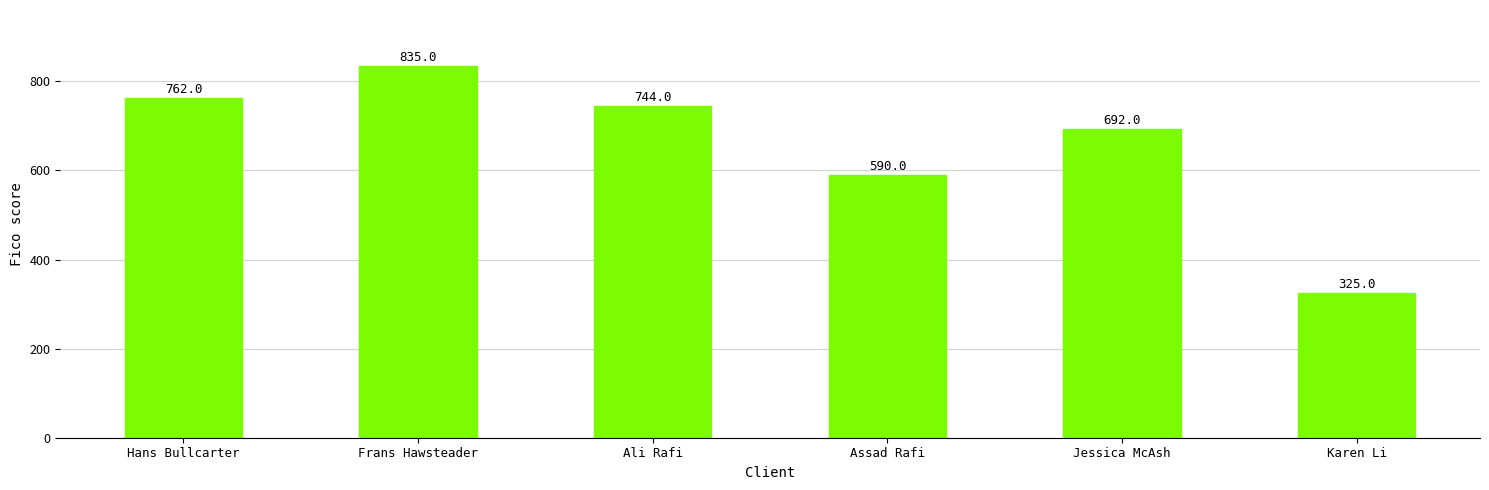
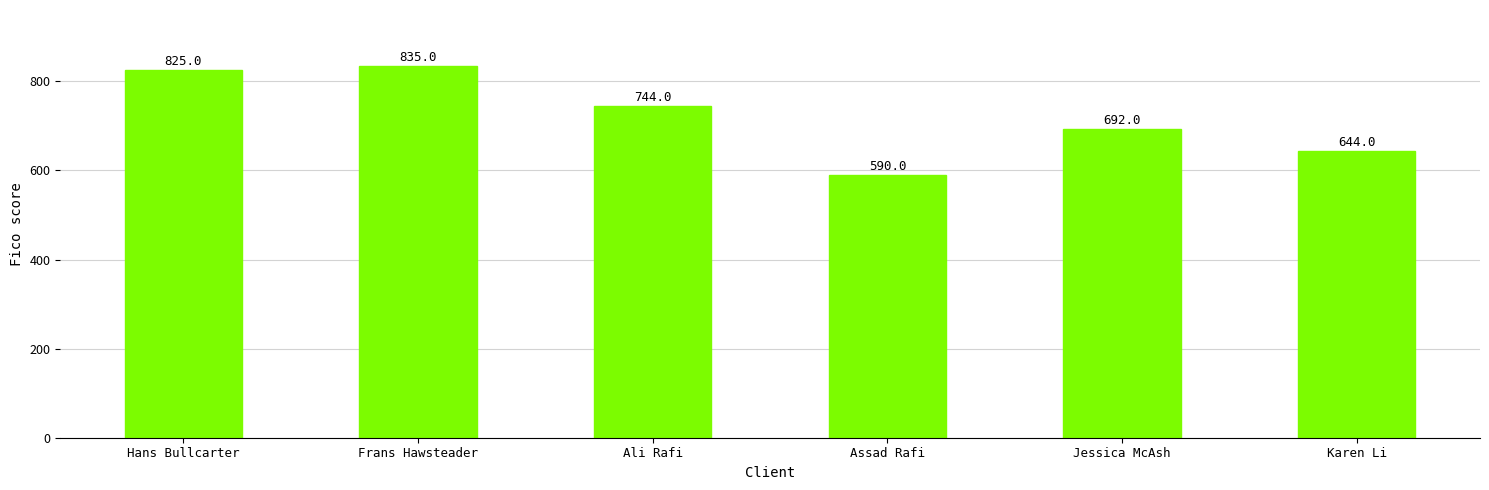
Hans Bullcarter: 762.0 -> 825.0
Karen Li: 325.0 -> 644.0
